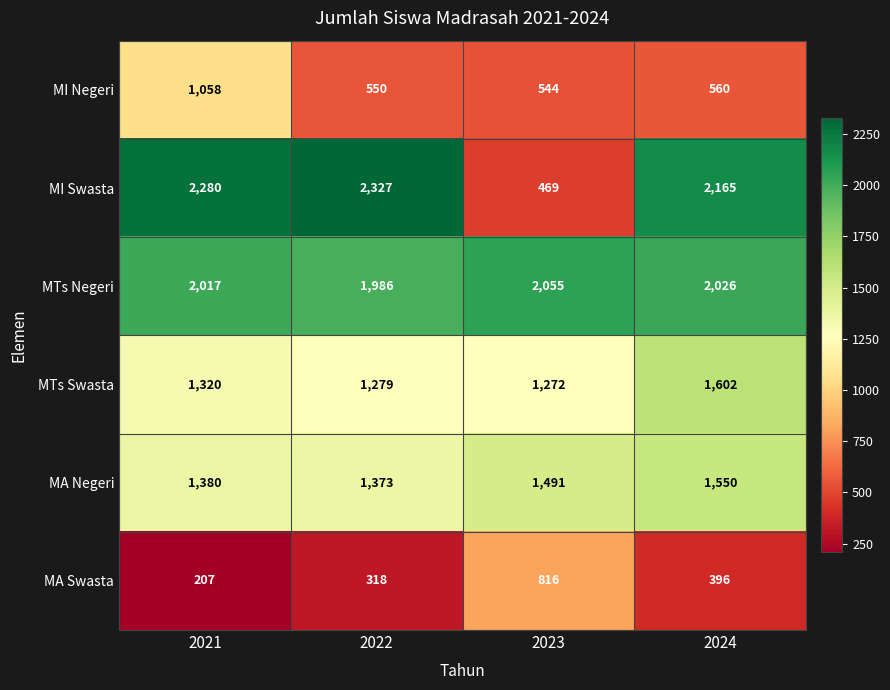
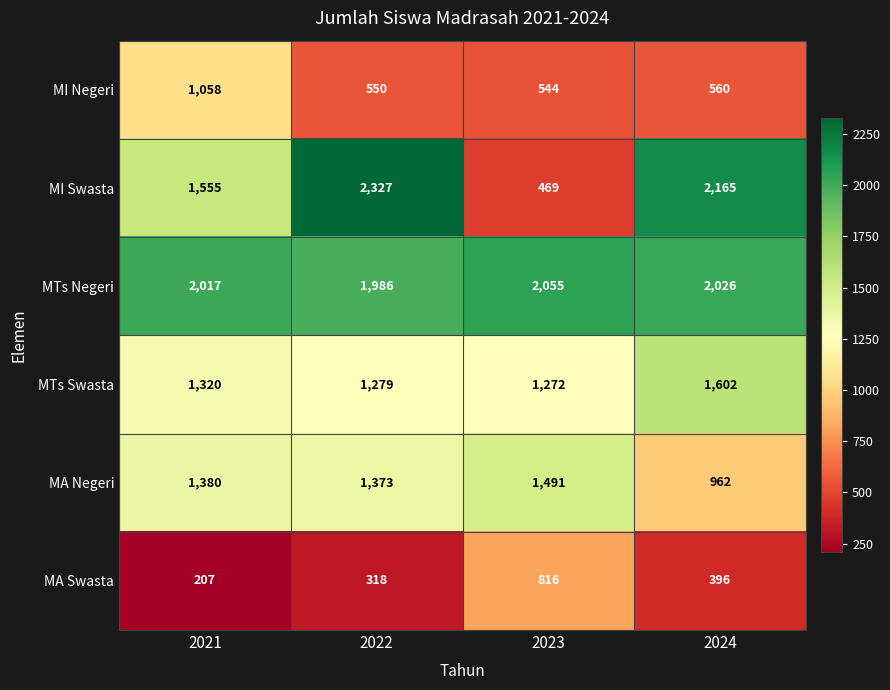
MI Swasta, 2021: 2,280 -> 1,555
MA Negeri, 2024: 1,550 -> 962
